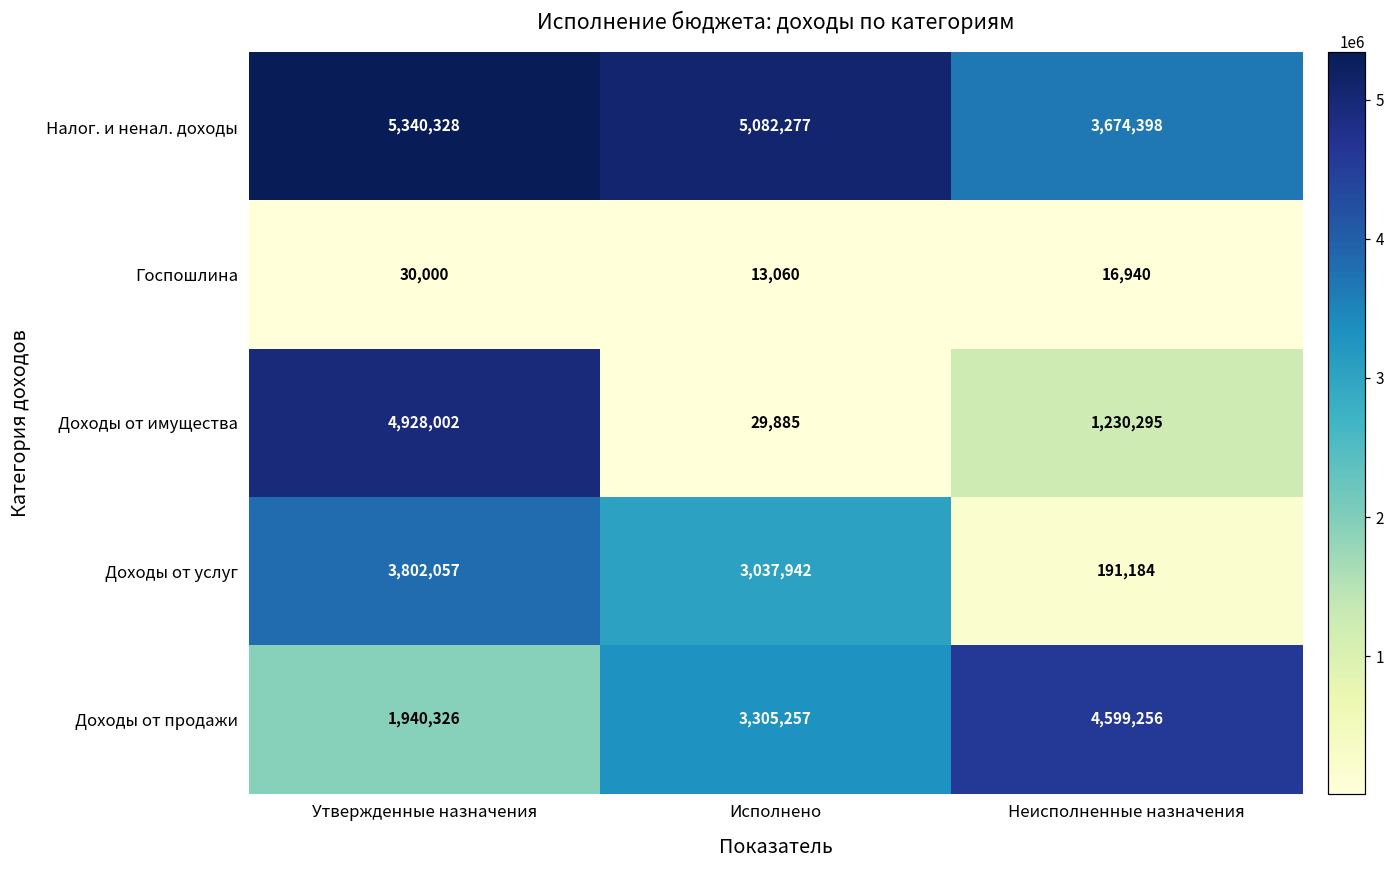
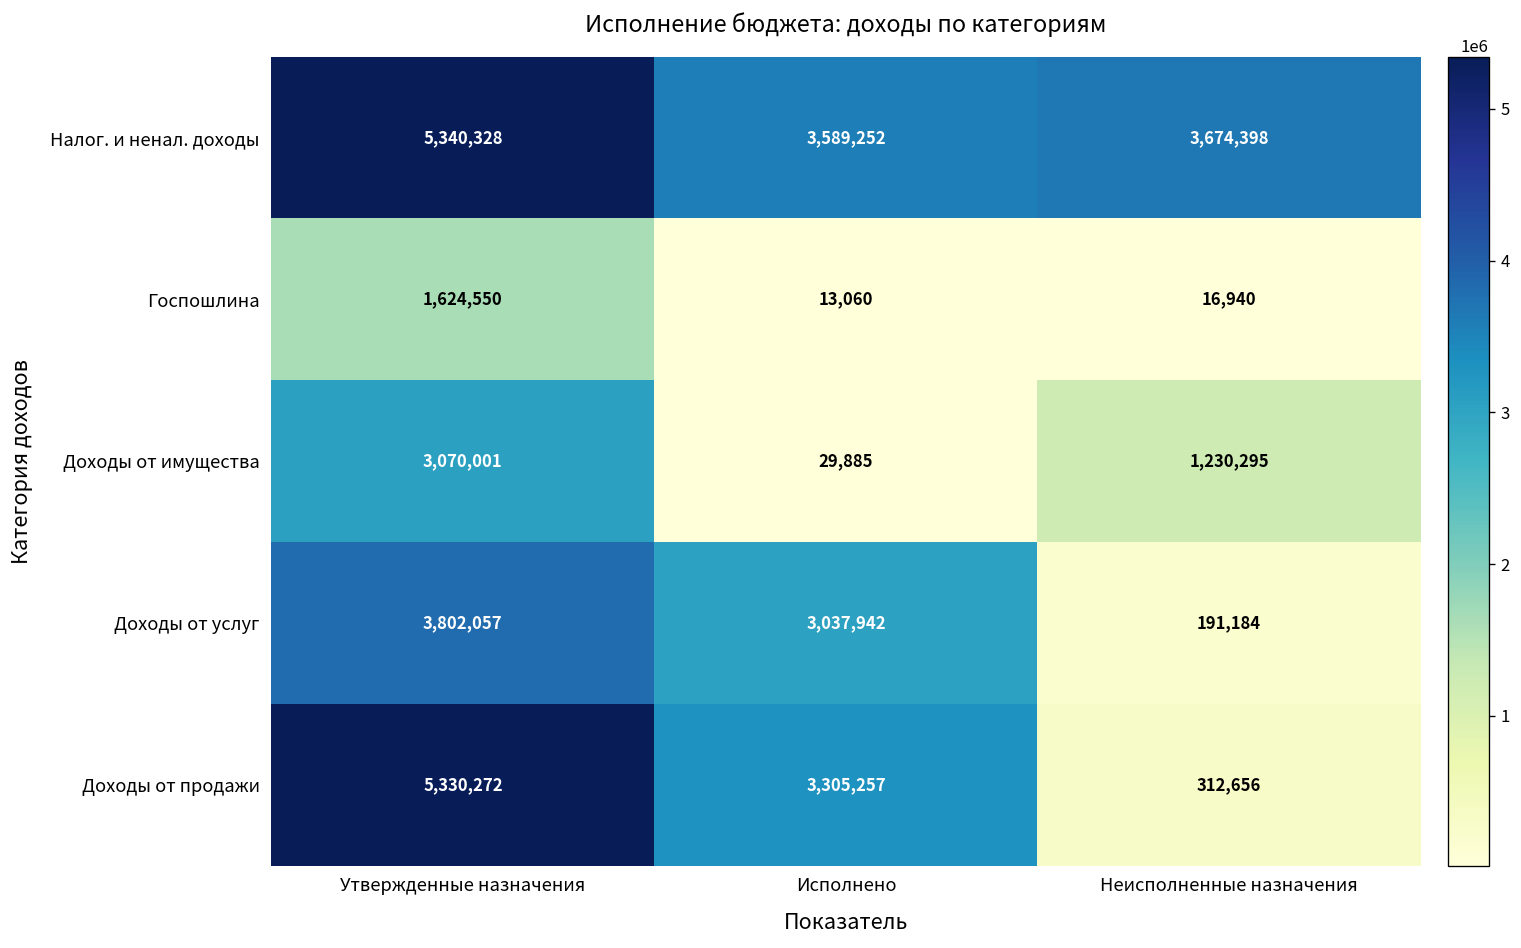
Налог. и ненал. доходы, Исполнено: 5,082,277 -> 3,589,252
Госпошлина, Утвержденные назначения: 30,000 -> 1,624,550
Доходы от имущества, Утвержденные назначения: 4,928,002 -> 3,070,001
Доходы от продажи, Утвержденные назначения: 1,940,326 -> 5,330,272
Доходы от продажи, Неисполненные назначения: 4,599,256 -> 312,656
